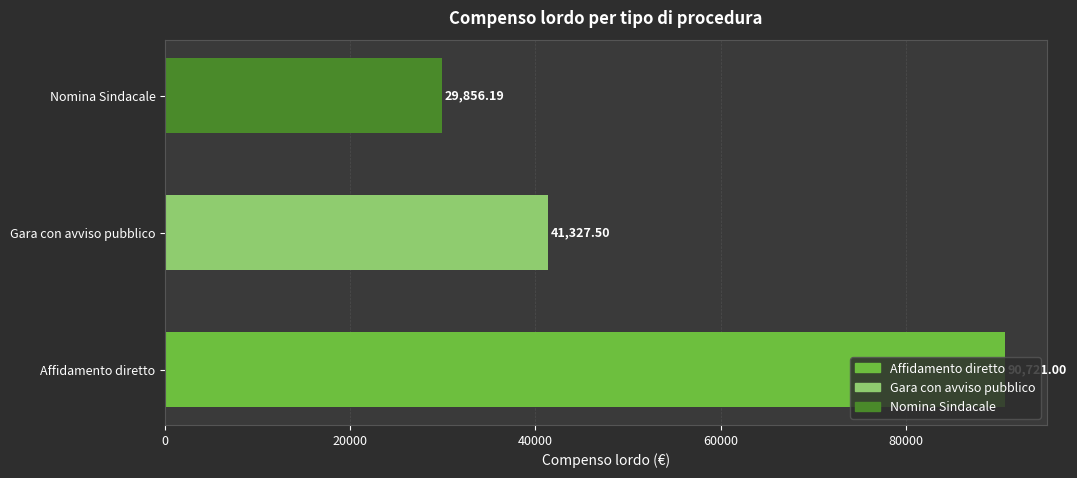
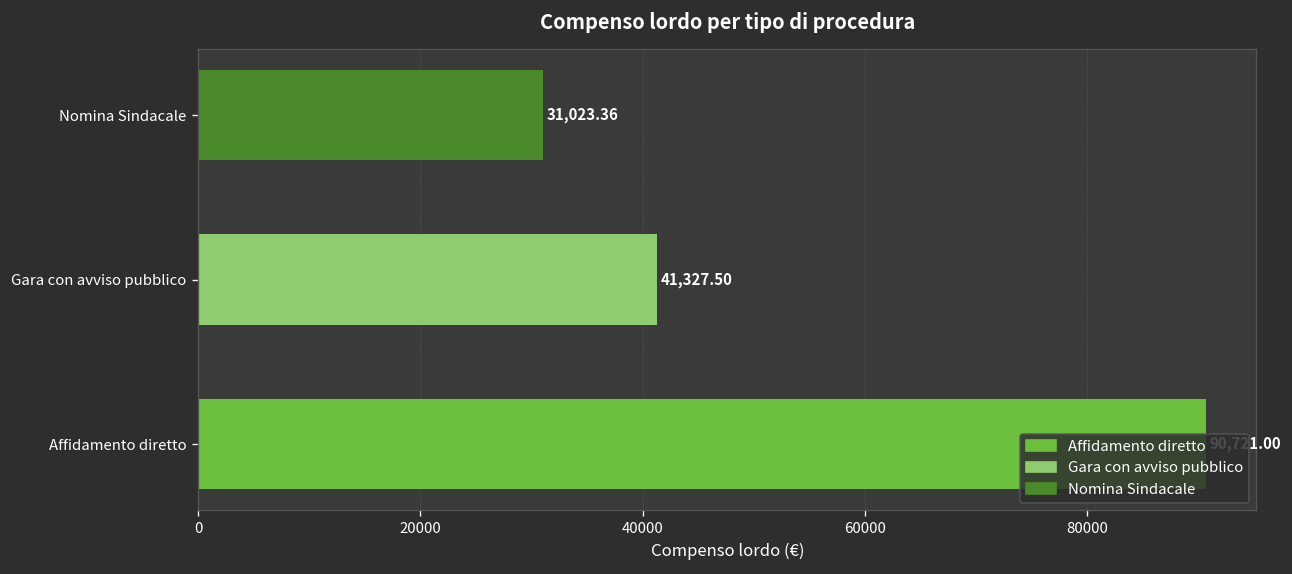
Nomina Sindacale: 29,856.19 -> 31,023.36
